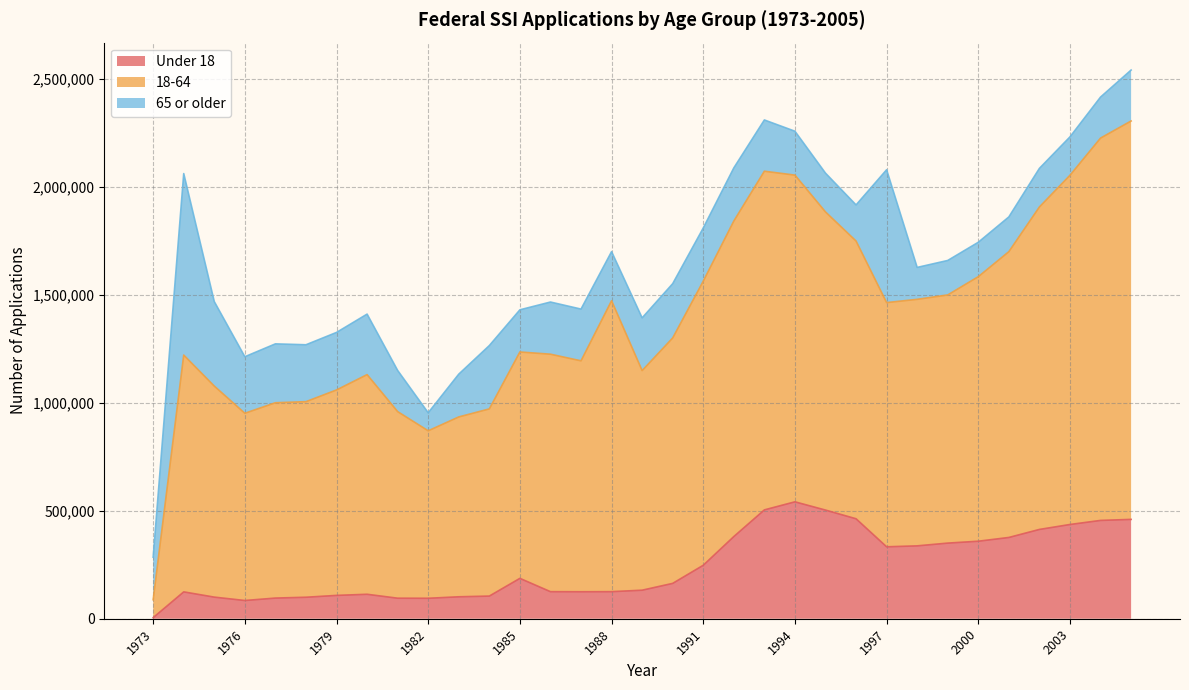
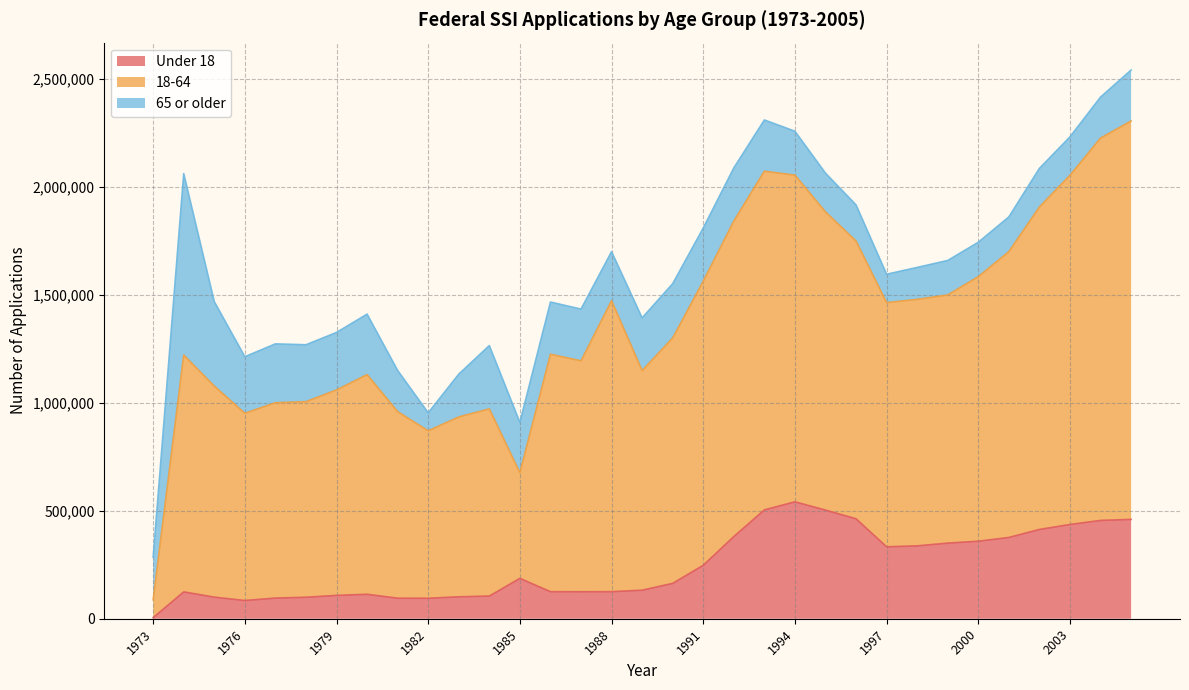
18-64, 1985: 1,050,000 -> 490,000
65 or older, 1985: 200,000 -> 230,000
65 or older, 1997: 610,000 -> 130,000
